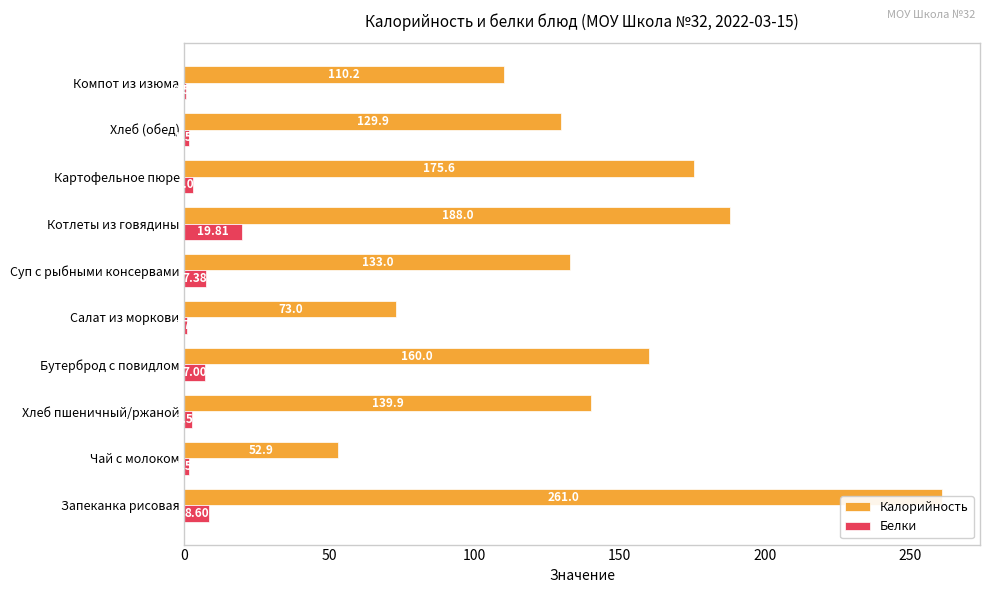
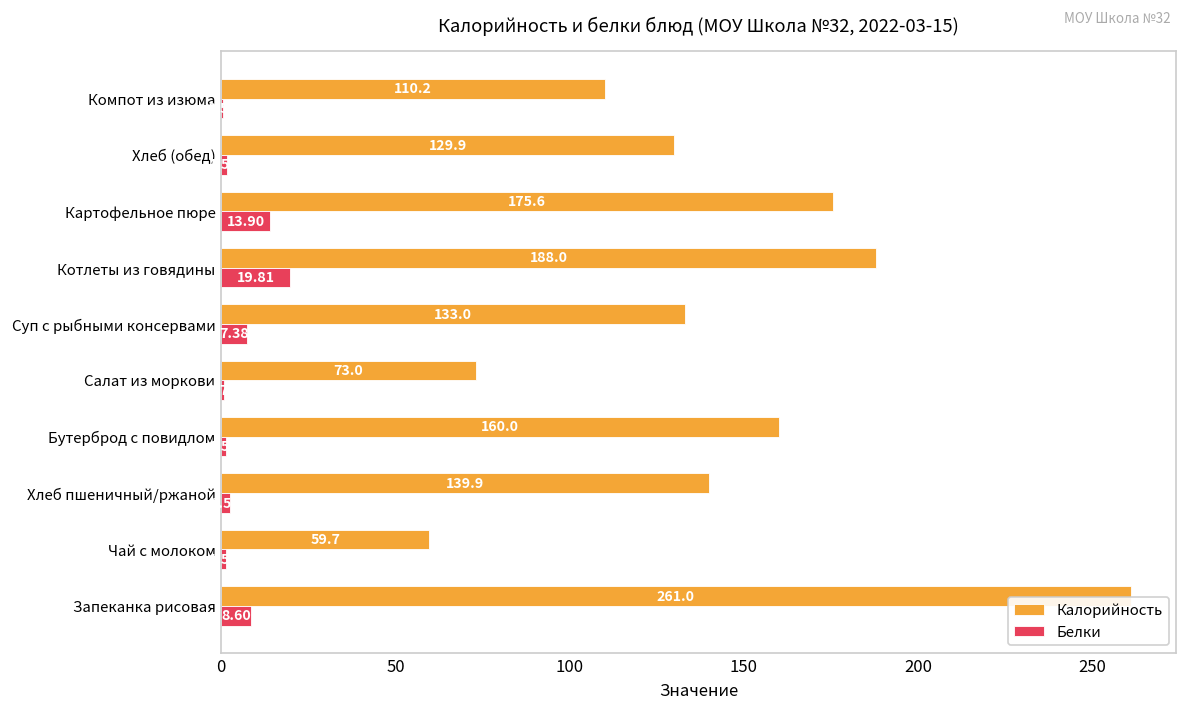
Белки, Картофельное пюре: 3 -> 14
Белки, Бутерброд с повидлом: 7 -> 2
Калорийность, Чай с молоком: 52.9 -> 59.7
